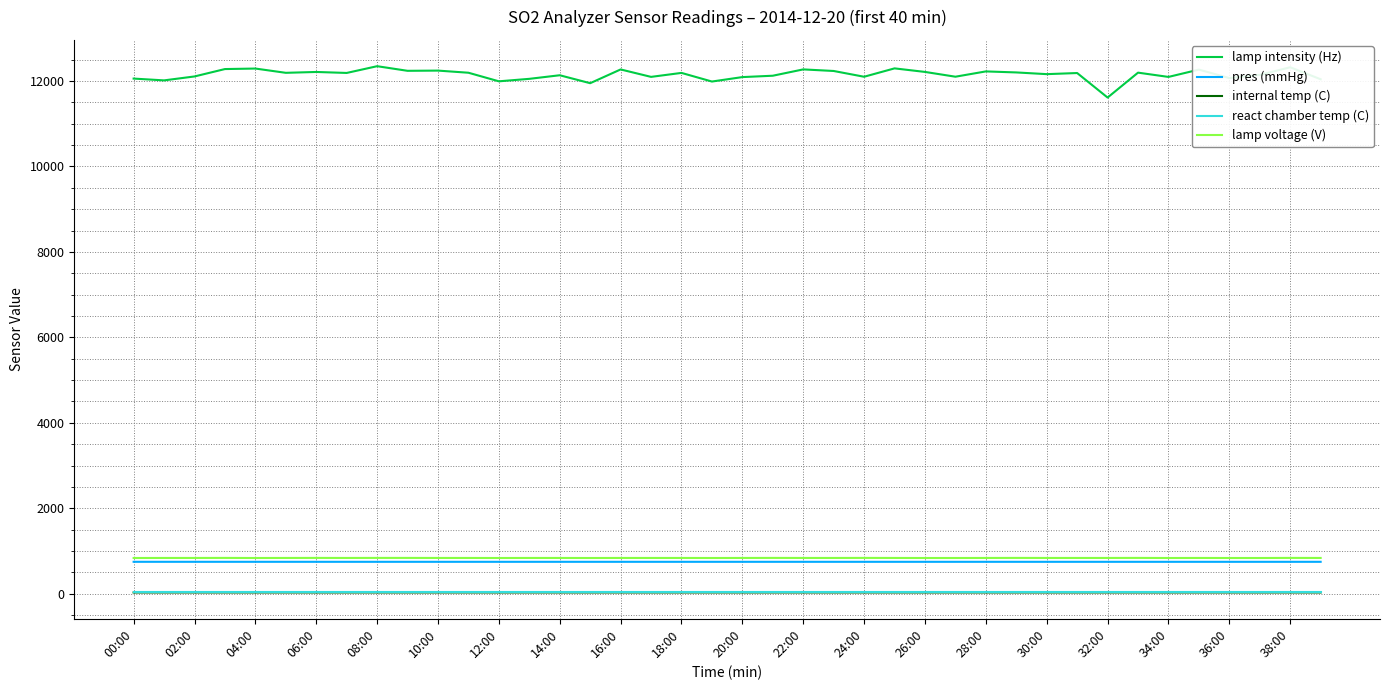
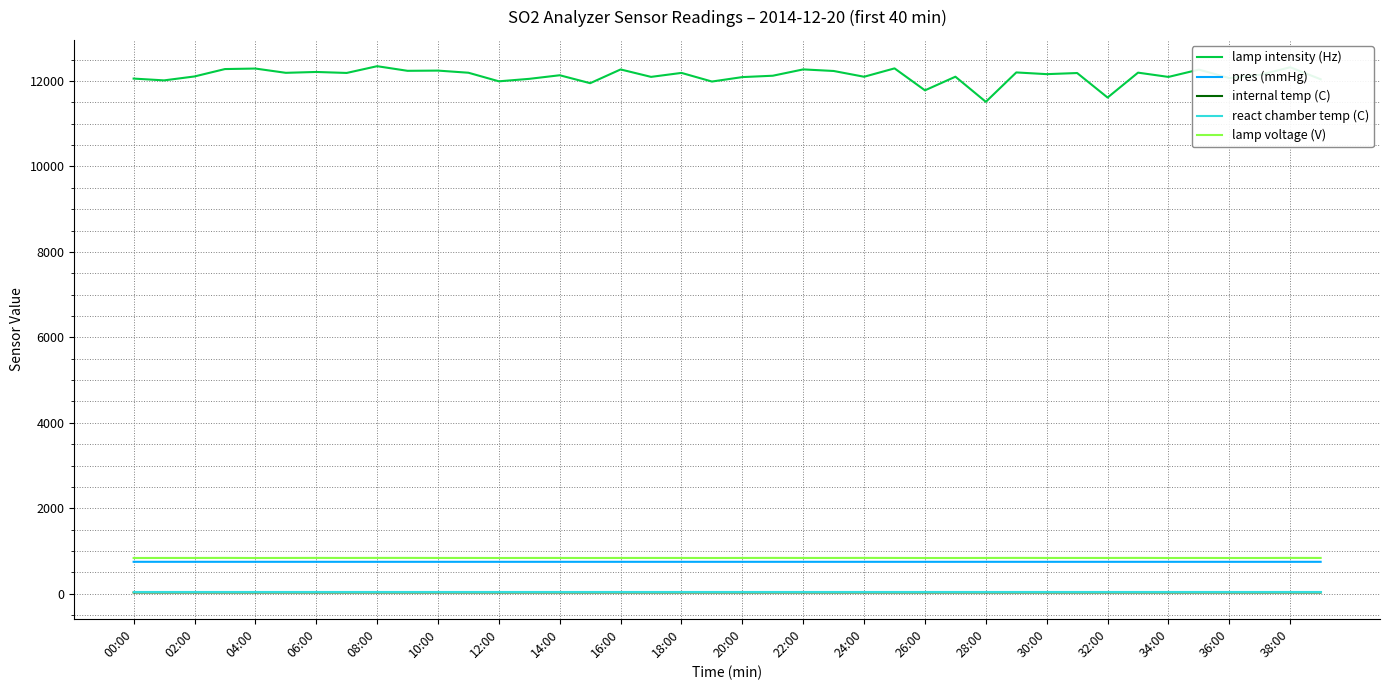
lamp intensity (Hz), 26:00: 12200 -> 11800
lamp intensity (Hz), 28:00: 12200 -> 11500
